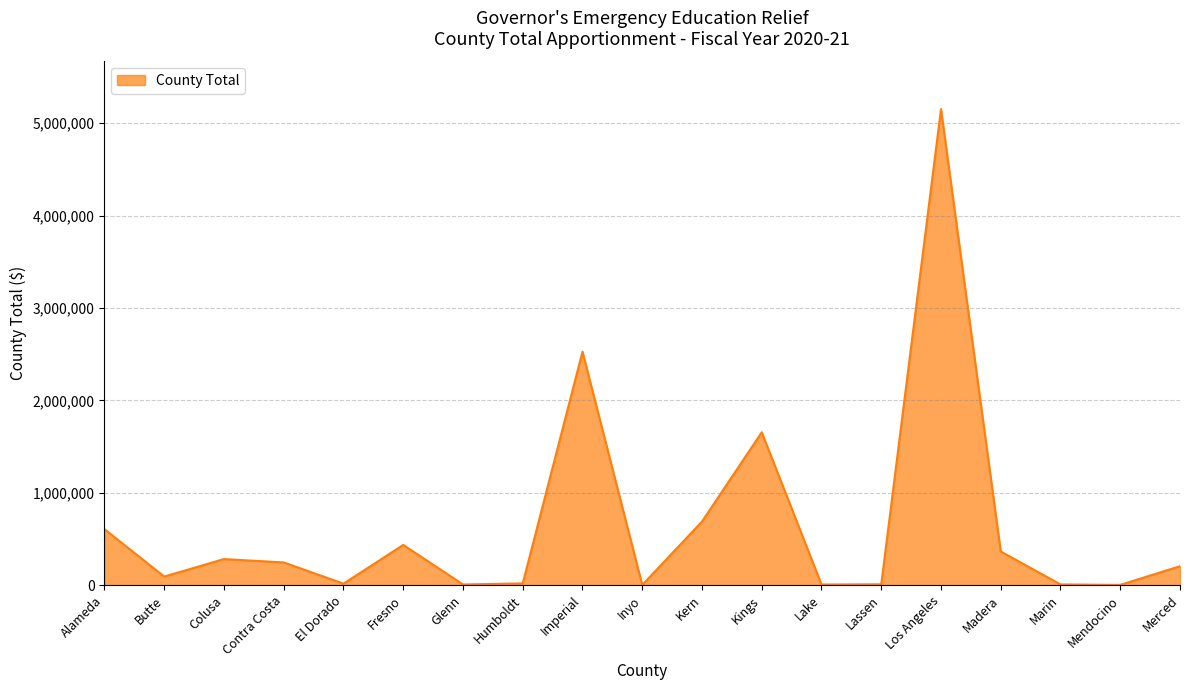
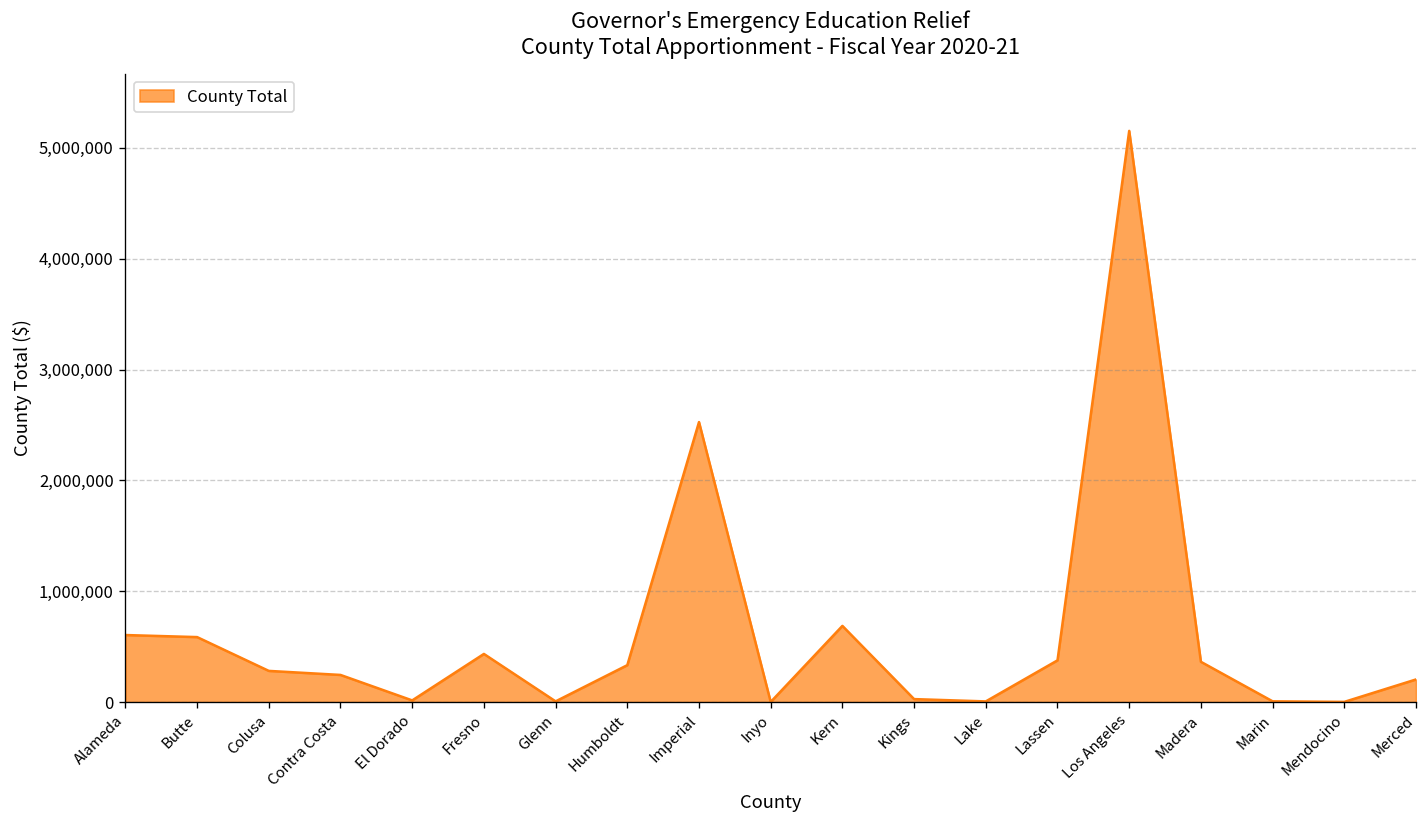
Butte: 100,000 -> 600,000
Humboldt: 0 -> 300,000
Kings: 1,700,000 -> 0
Lassen: 0 -> 400,000
